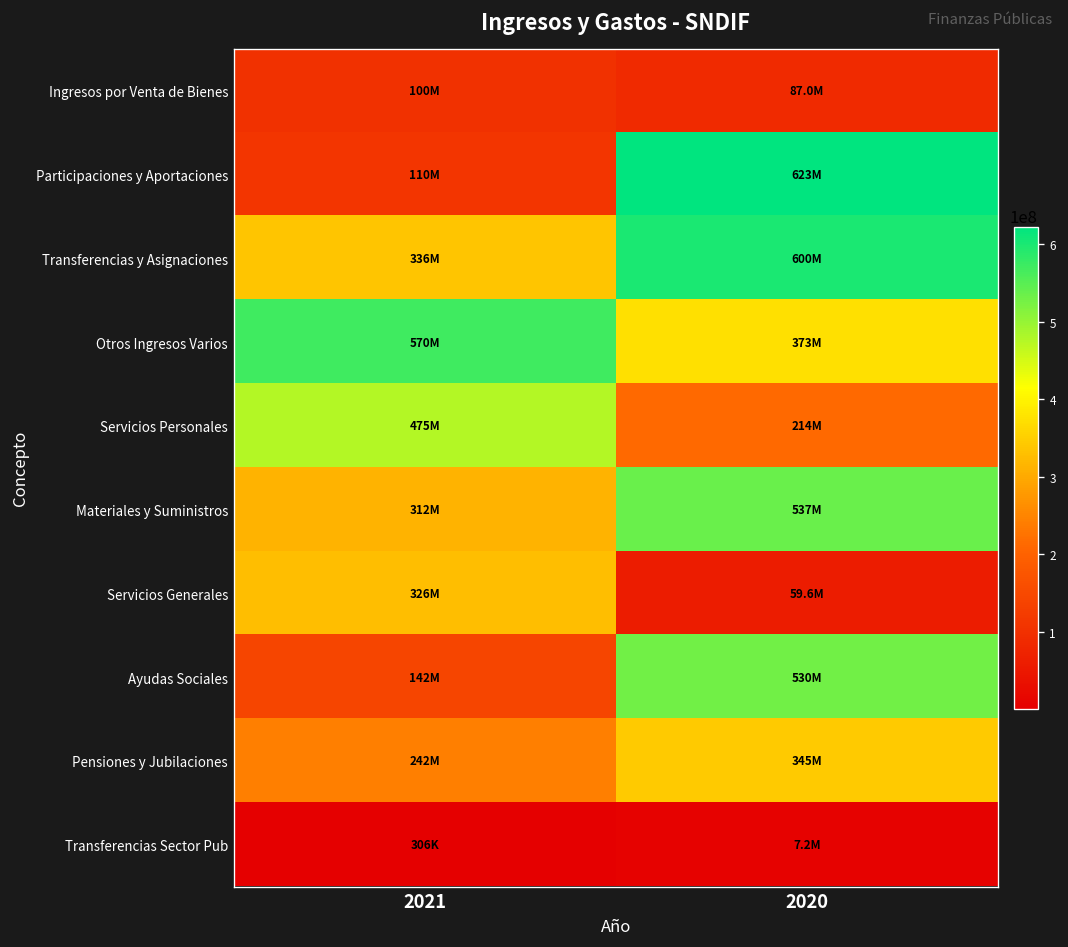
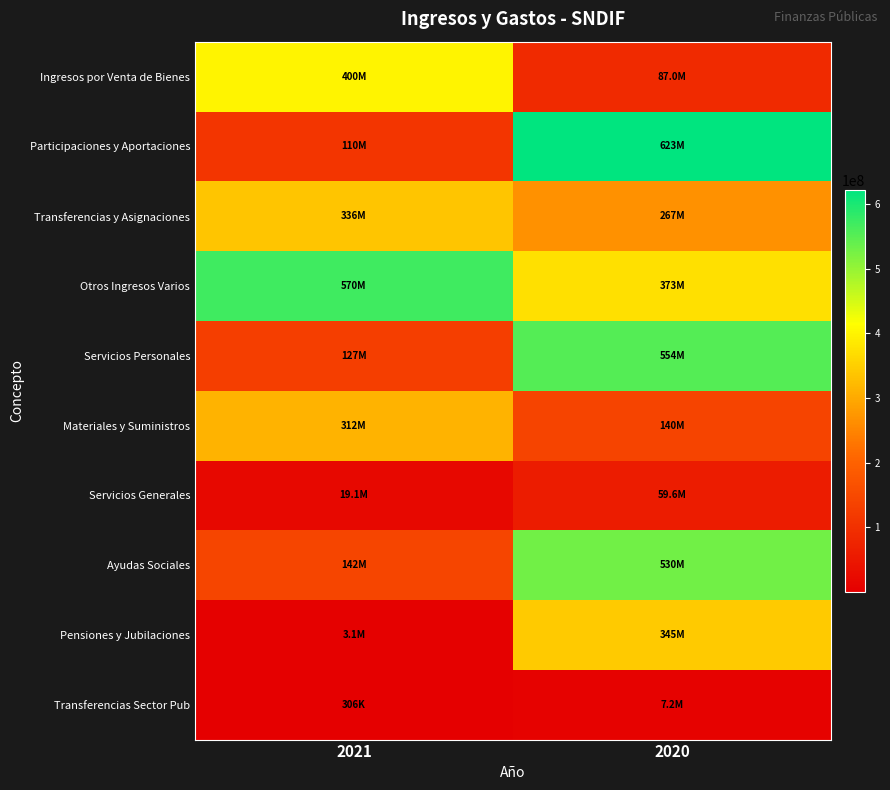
Ingresos por Venta de Bienes, 2021: 100M -> 400M
Transferencias y Asignaciones, 2020: 600M -> 267M
Servicios Personales, 2021: 475M -> 127M
Servicios Personales, 2020: 214M -> 554M
Materiales y Suministros, 2020: 537M -> 140M
Servicios Generales, 2021: 326M -> 19.1M
Pensiones y Jubilaciones, 2021: 242M -> 3.1M
